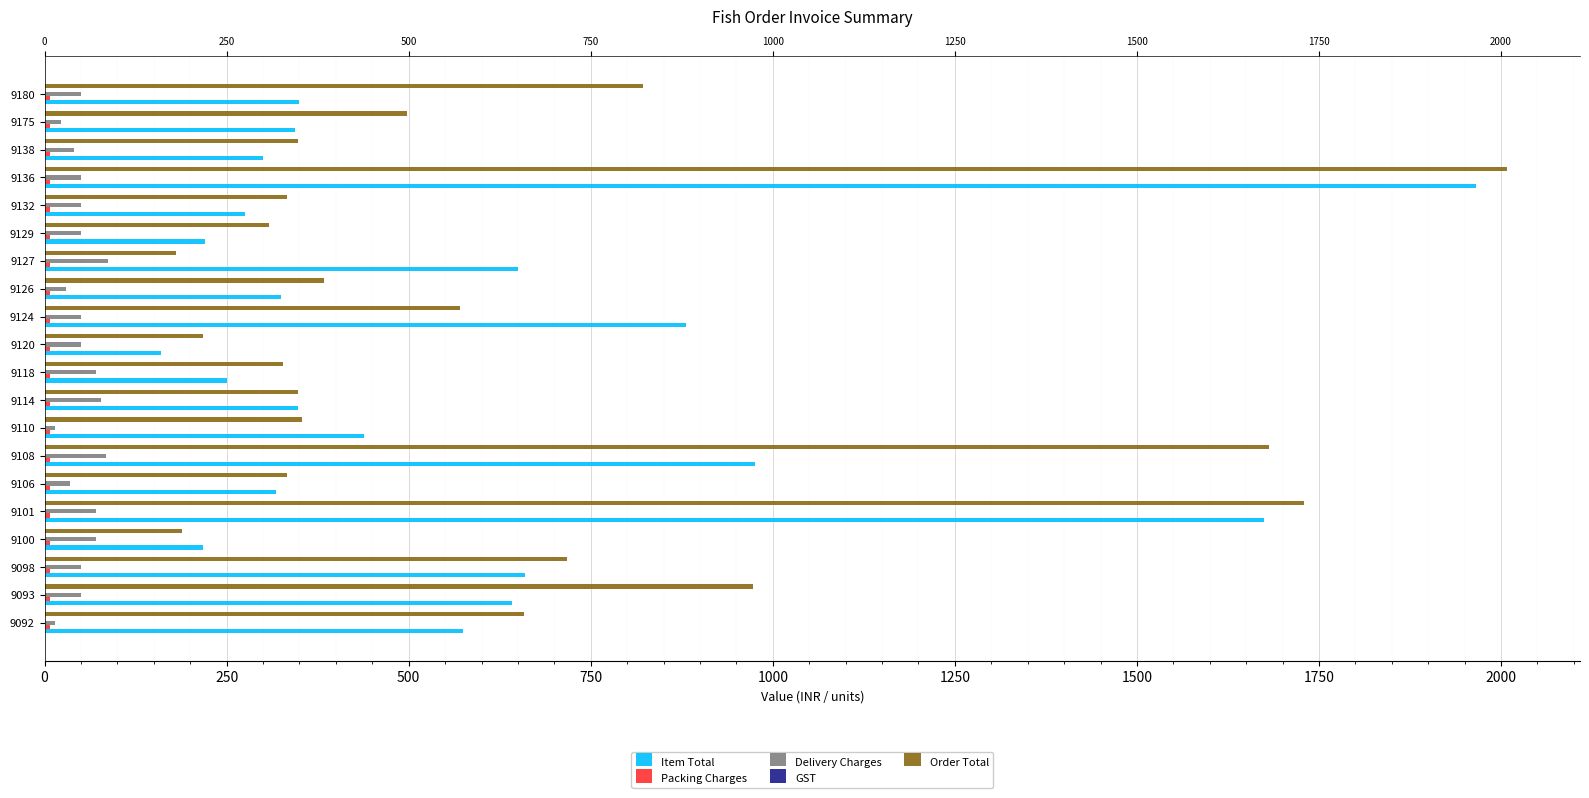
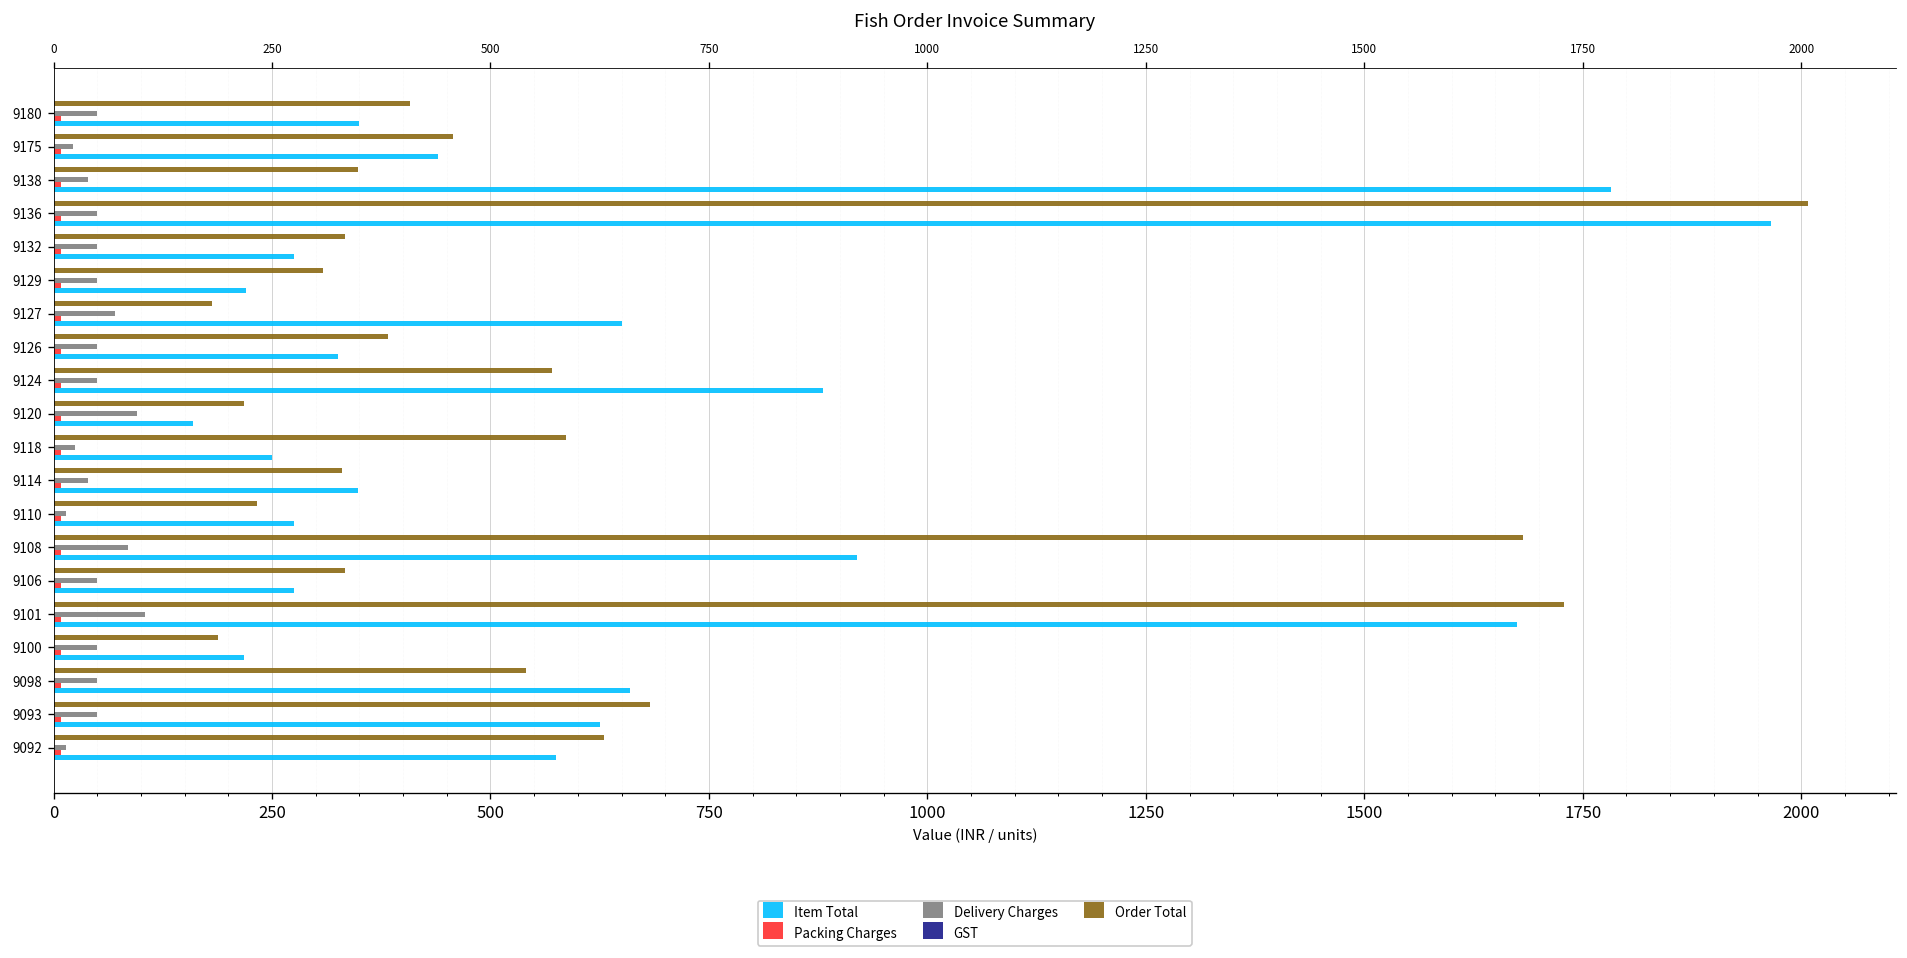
Order Total, 9180: 820 -> 410
Order Total, 9175: 500 -> 460
Item Total, 9175: 340 -> 440
Item Total, 9138: 300 -> 1780
Delivery Charges, 9127: 90 -> 70
Delivery Charges, 9126: 30 -> 50
Delivery Charges, 9120: 50 -> 100
Order Total, 9118: 330 -> 590
Delivery Charges, 9118: 70 -> 30
Order Total, 9114: 350 -> 330
Delivery Charges, 9114: 80 -> 40
Order Total, 9110: 350 -> 230
Item Total, 9110: 440 -> 280
Item Total, 9108: 980 -> 920
Delivery Charges, 9106: 40 -> 50
Item Total, 9106: 320 -> 280
Delivery Charges, 9101: 70 -> 110
Delivery Charges, 9100: 70 -> 50
Order Total, 9098: 720 -> 540
Order Total, 9093: 970 -> 680
Item Total, 9093: 640 -> 630
Order Total, 9092: 660 -> 630
